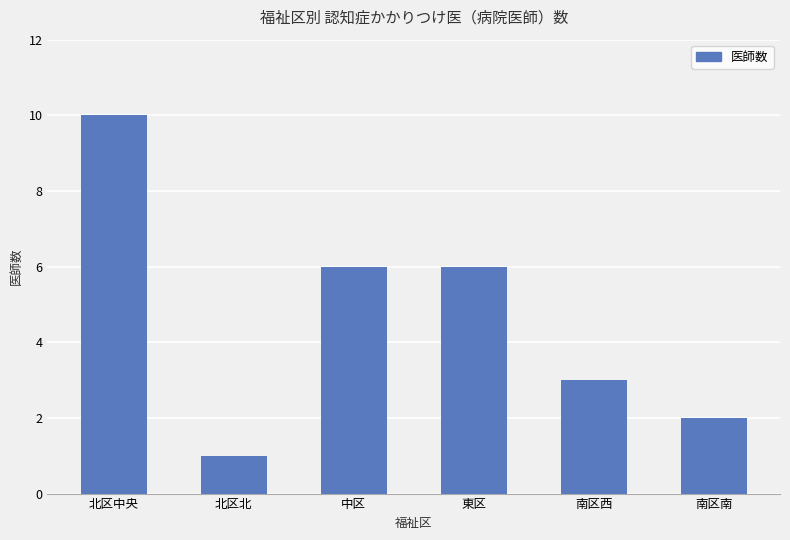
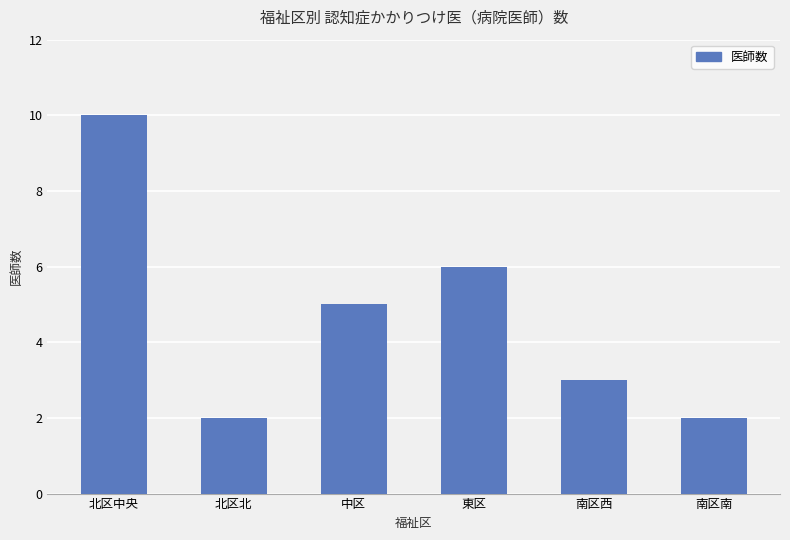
北区北: 1 -> 2
中区: 6 -> 5
